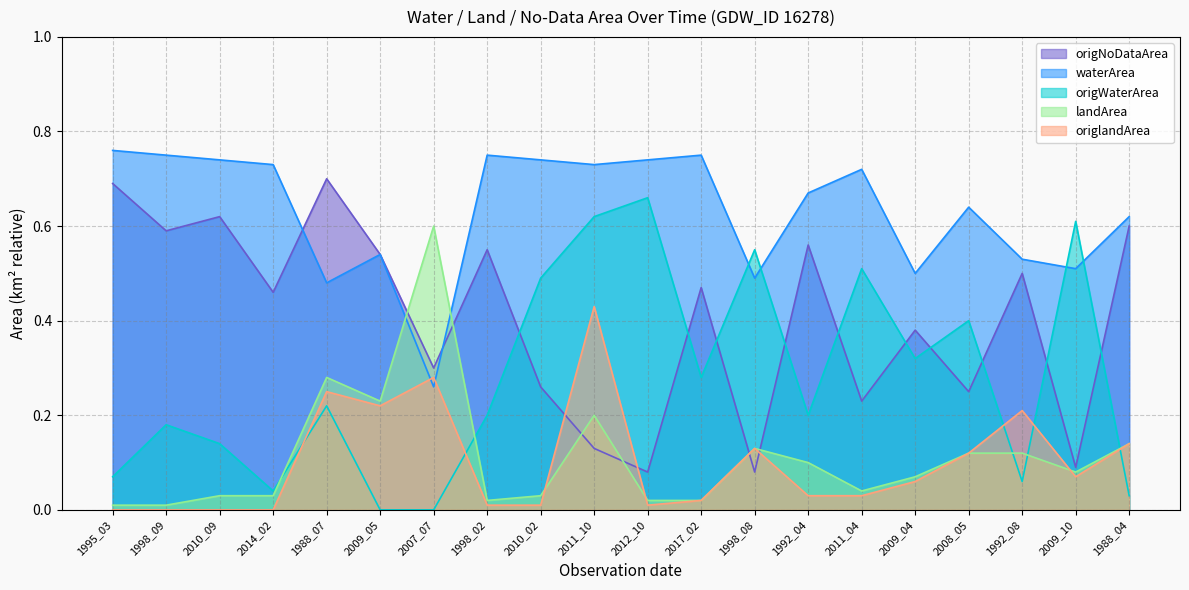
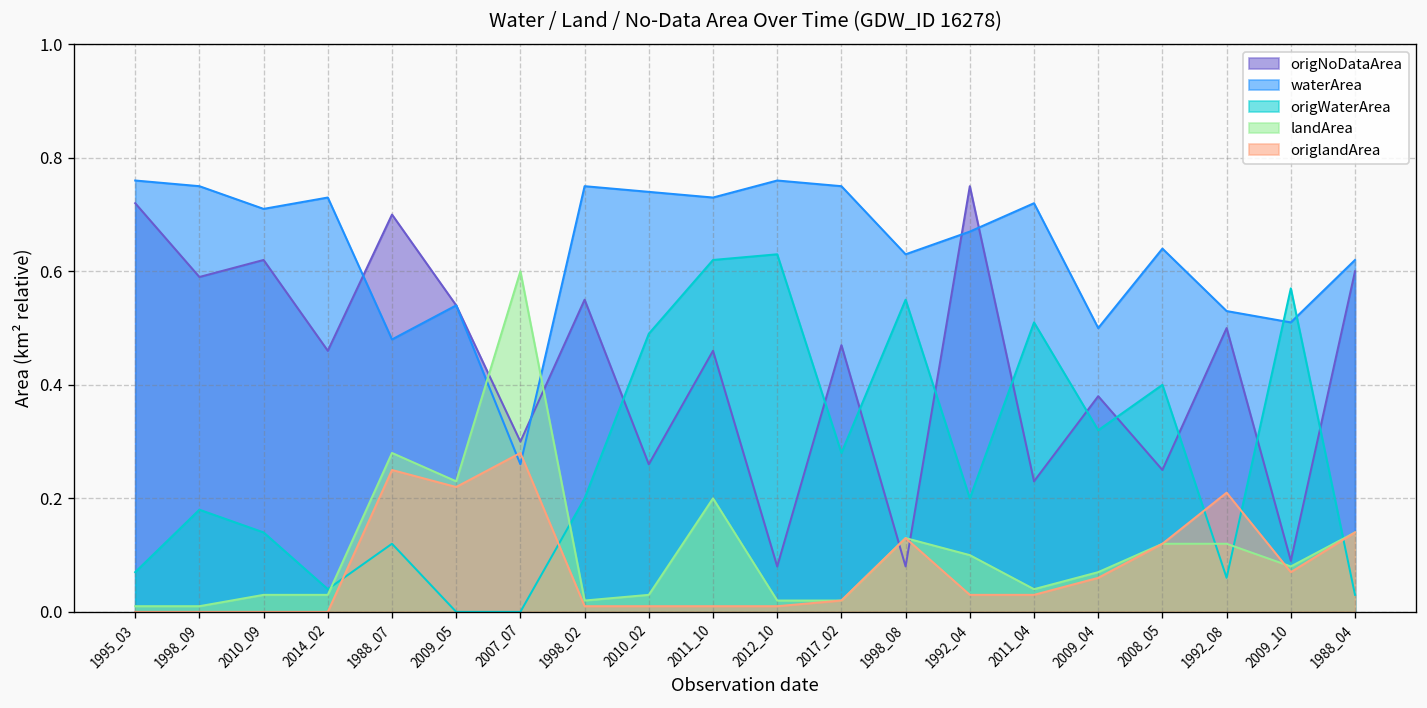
origNoDataArea, 1995_03: 0.69 -> 0.72
waterArea, 2010_09: 0.74 -> 0.71
origWaterArea, 1988_07: 0.22 -> 0.12
origNoDataArea, 2011_10: 0.13 -> 0.46
origlandArea, 2011_10: 0.43 -> 0.01
waterArea, 2012_10: 0.74 -> 0.76
origWaterArea, 2012_10: 0.66 -> 0.63
waterArea, 1998_08: 0.49 -> 0.63
origNoDataArea, 1992_04: 0.56 -> 0.75
origWaterArea, 2009_10: 0.61 -> 0.57
